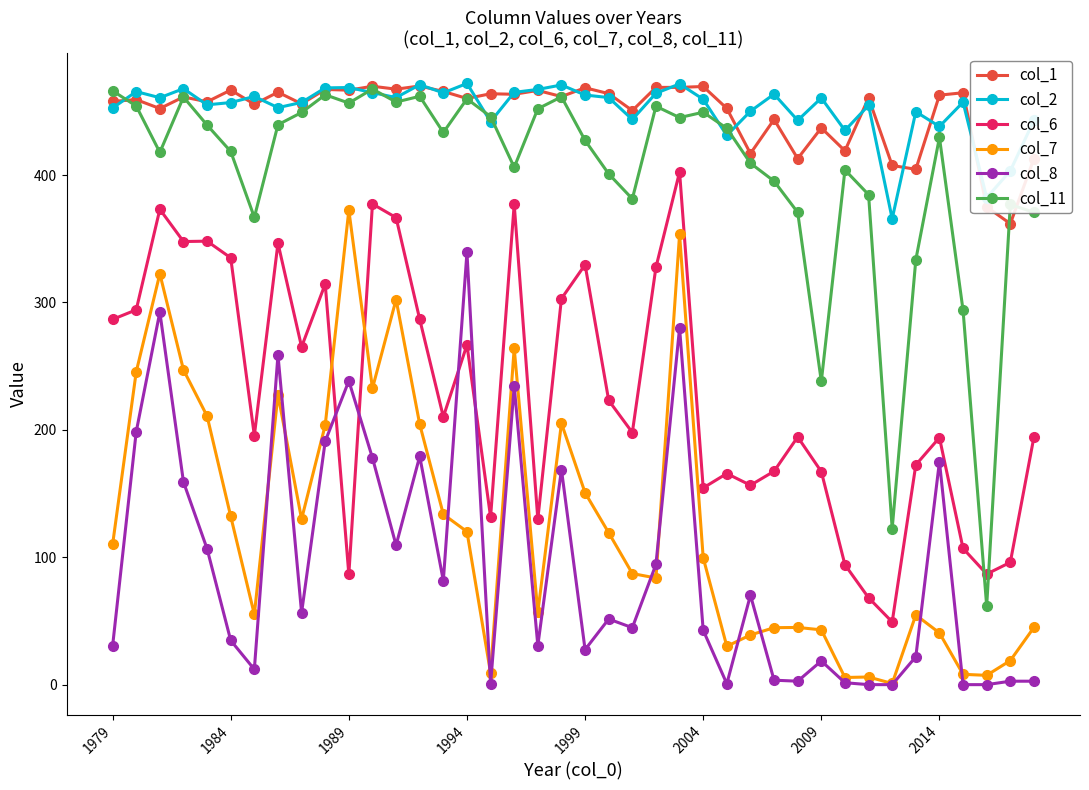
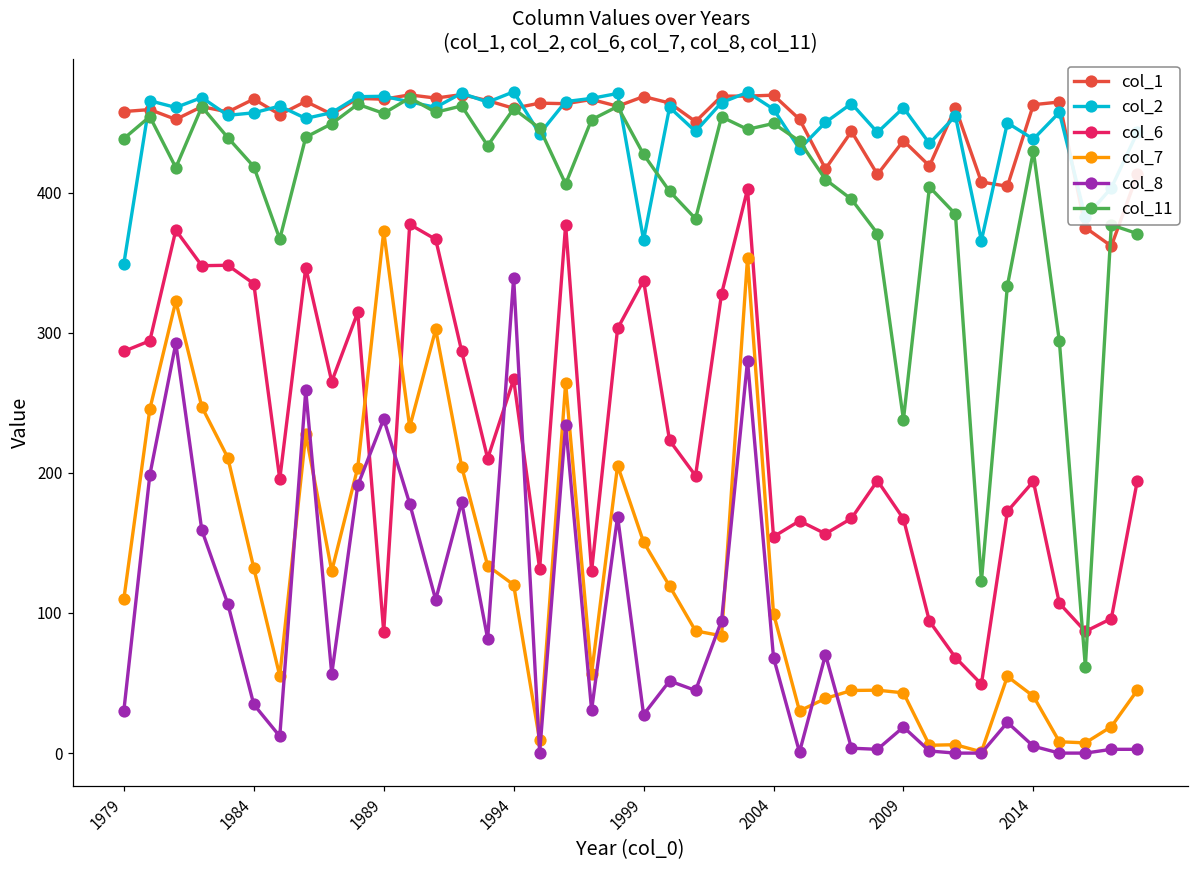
col_2, 1979: 453 -> 349
col_11, 1979: 466 -> 439
col_2, 1999: 463 -> 366
col_6, 1999: 330 -> 337
col_8, 2004: 43 -> 68
col_8, 2014: 175 -> 5
